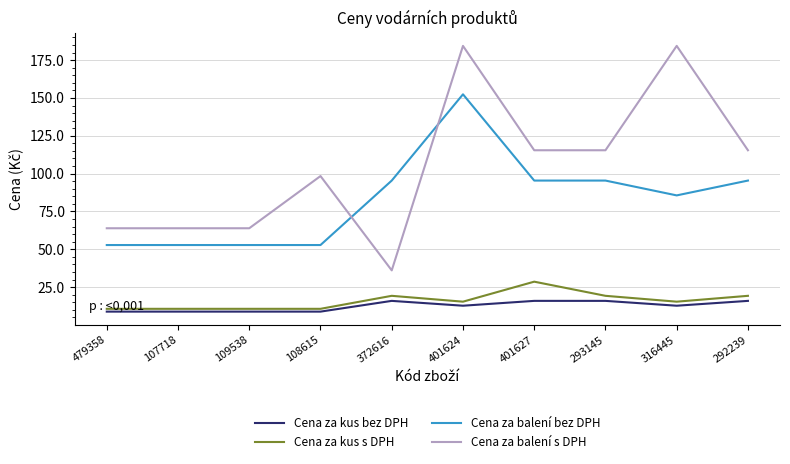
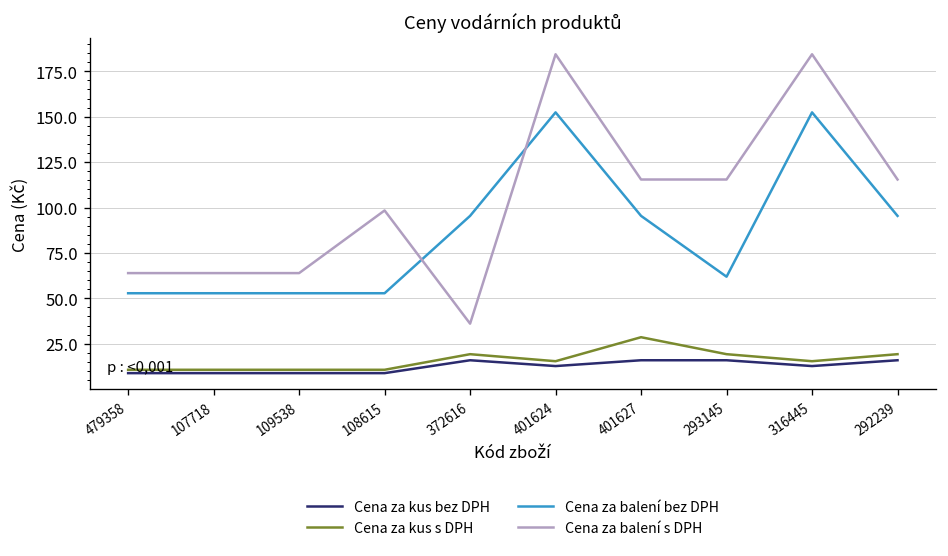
Cena za balení bez DPH, 293145: 95 -> 62
Cena za balení bez DPH, 316445: 86 -> 152
